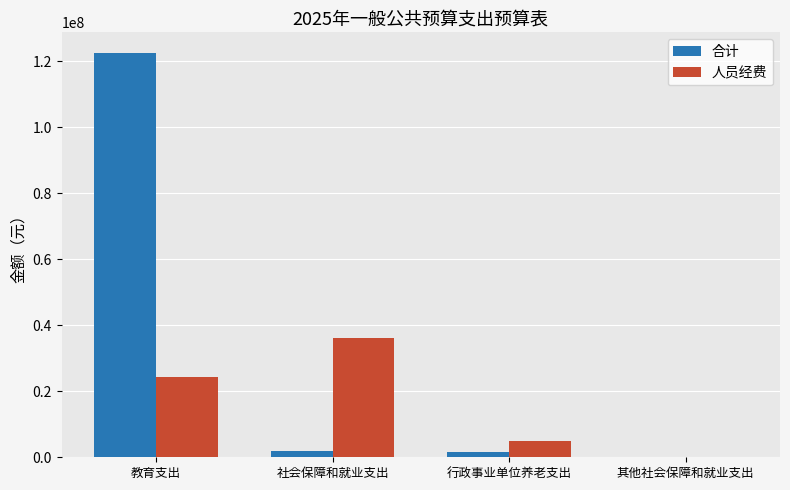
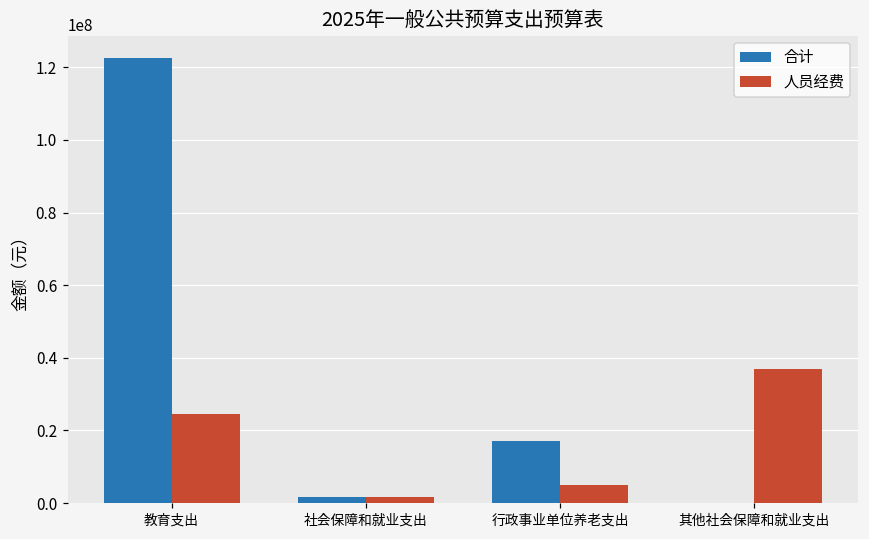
人员经费, 社会保障和就业支出: 36000000 -> 2000000
合计, 行政事业单位养老支出: 2000000 -> 17000000
人员经费, 其他社会保障和就业支出: 0 -> 37000000
